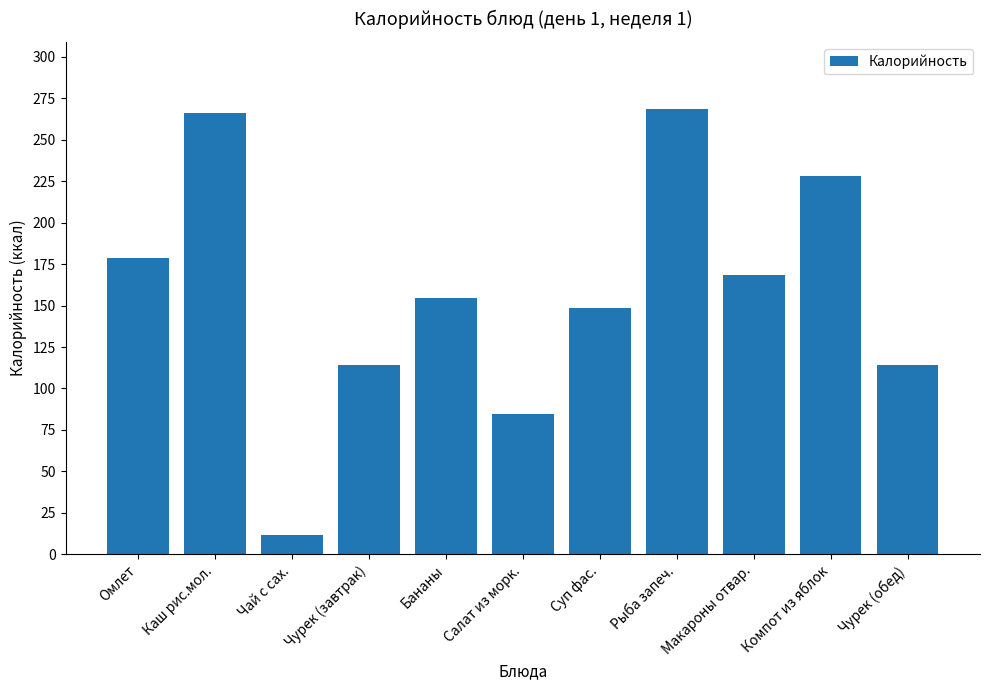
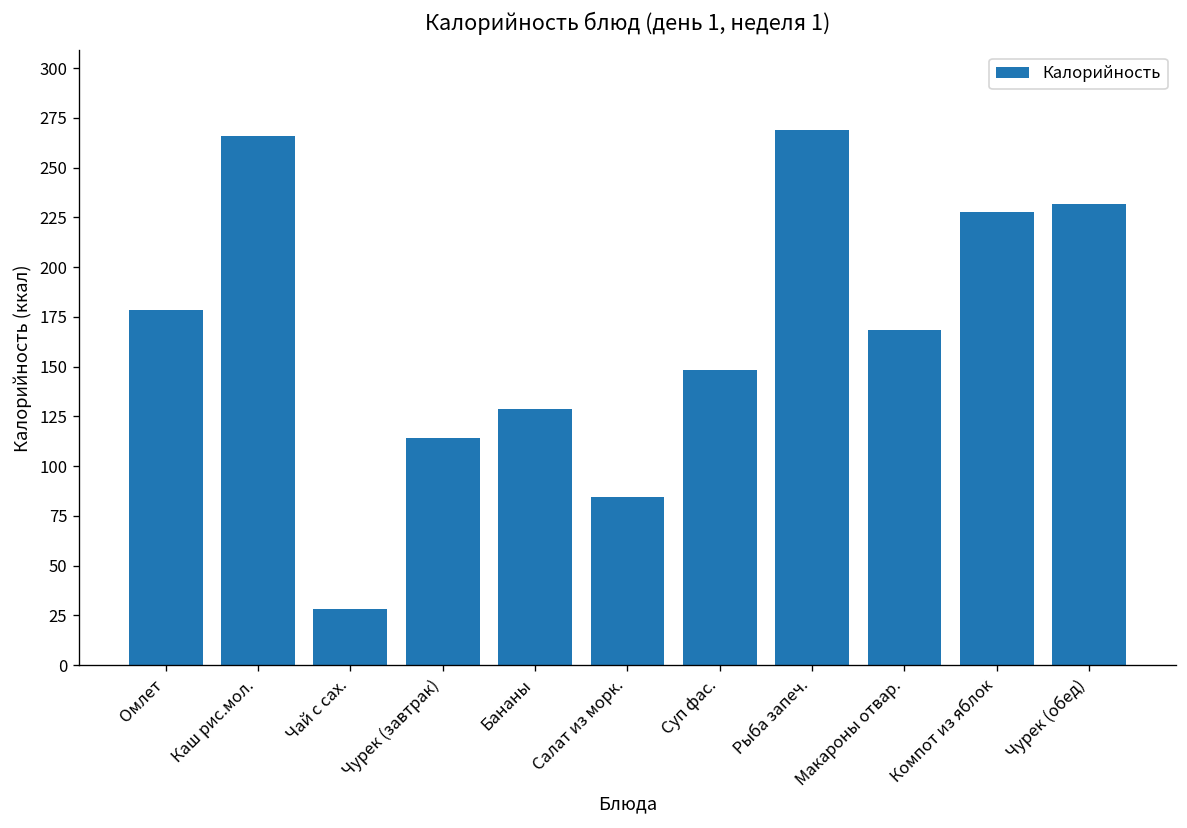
Чай с сах.: 12 -> 28
Бананы: 155 -> 129
Чурек (обед): 114 -> 232
